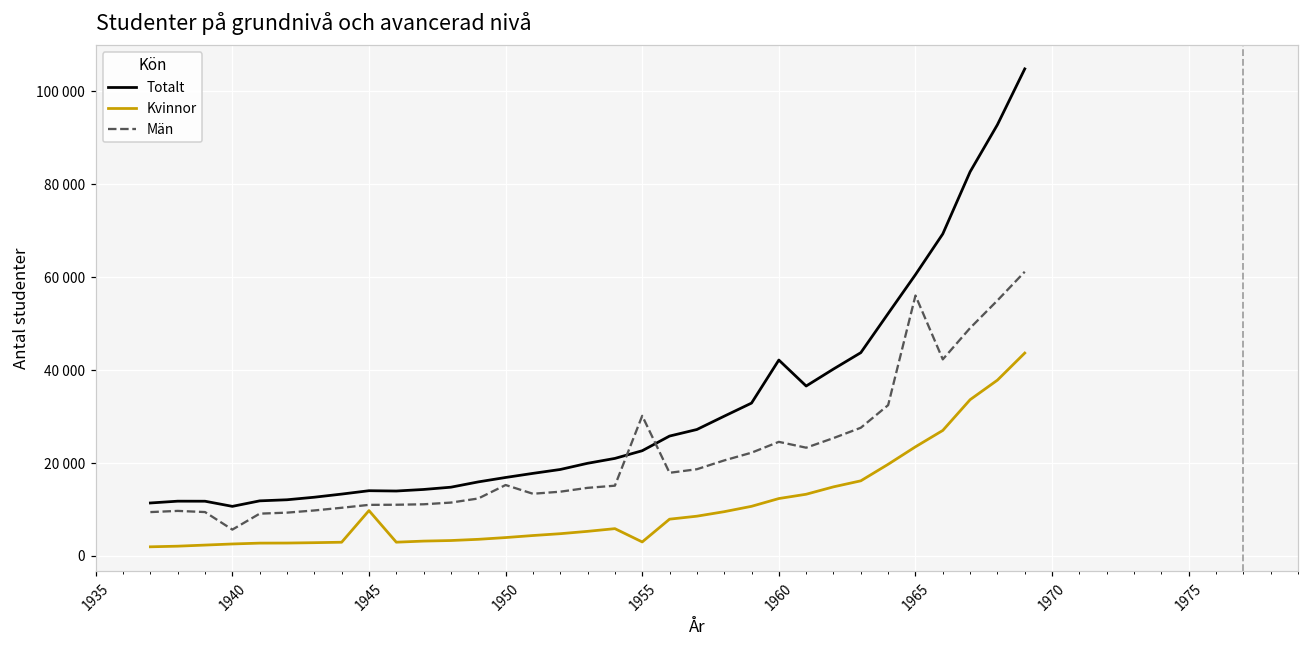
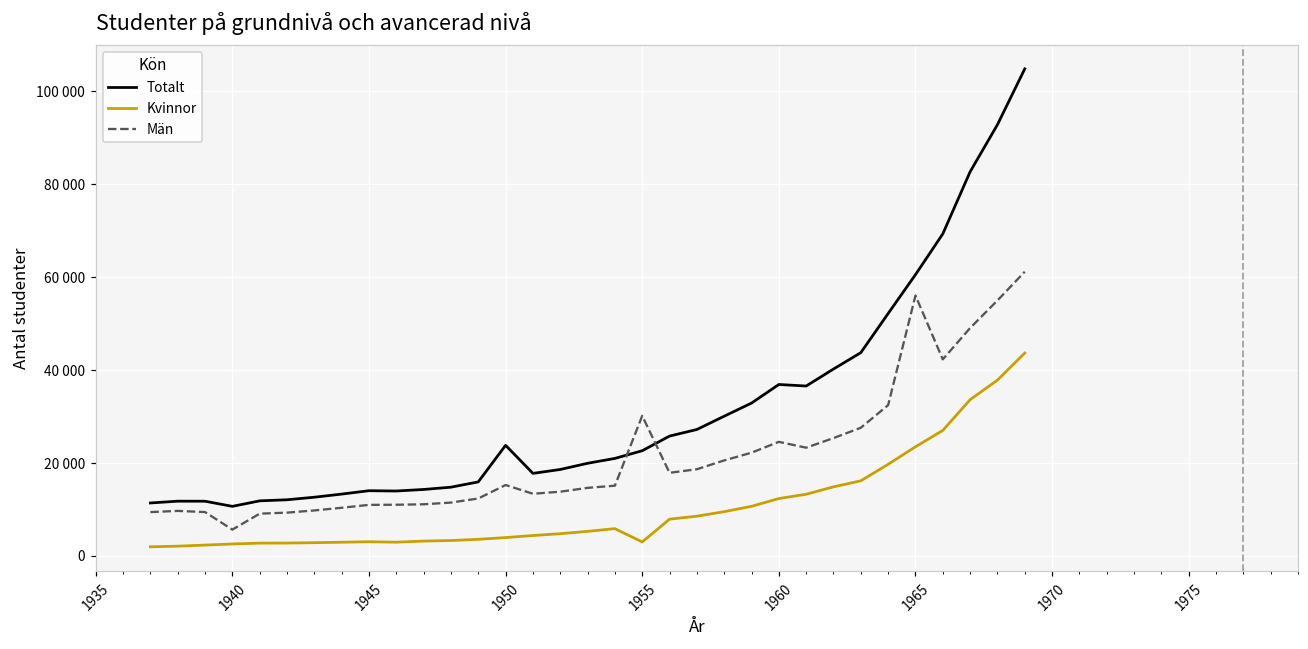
Kvinnor, 1945: 10000 -> 3000
Totalt, 1950: 17000 -> 24000
Totalt, 1960: 42000 -> 37000
